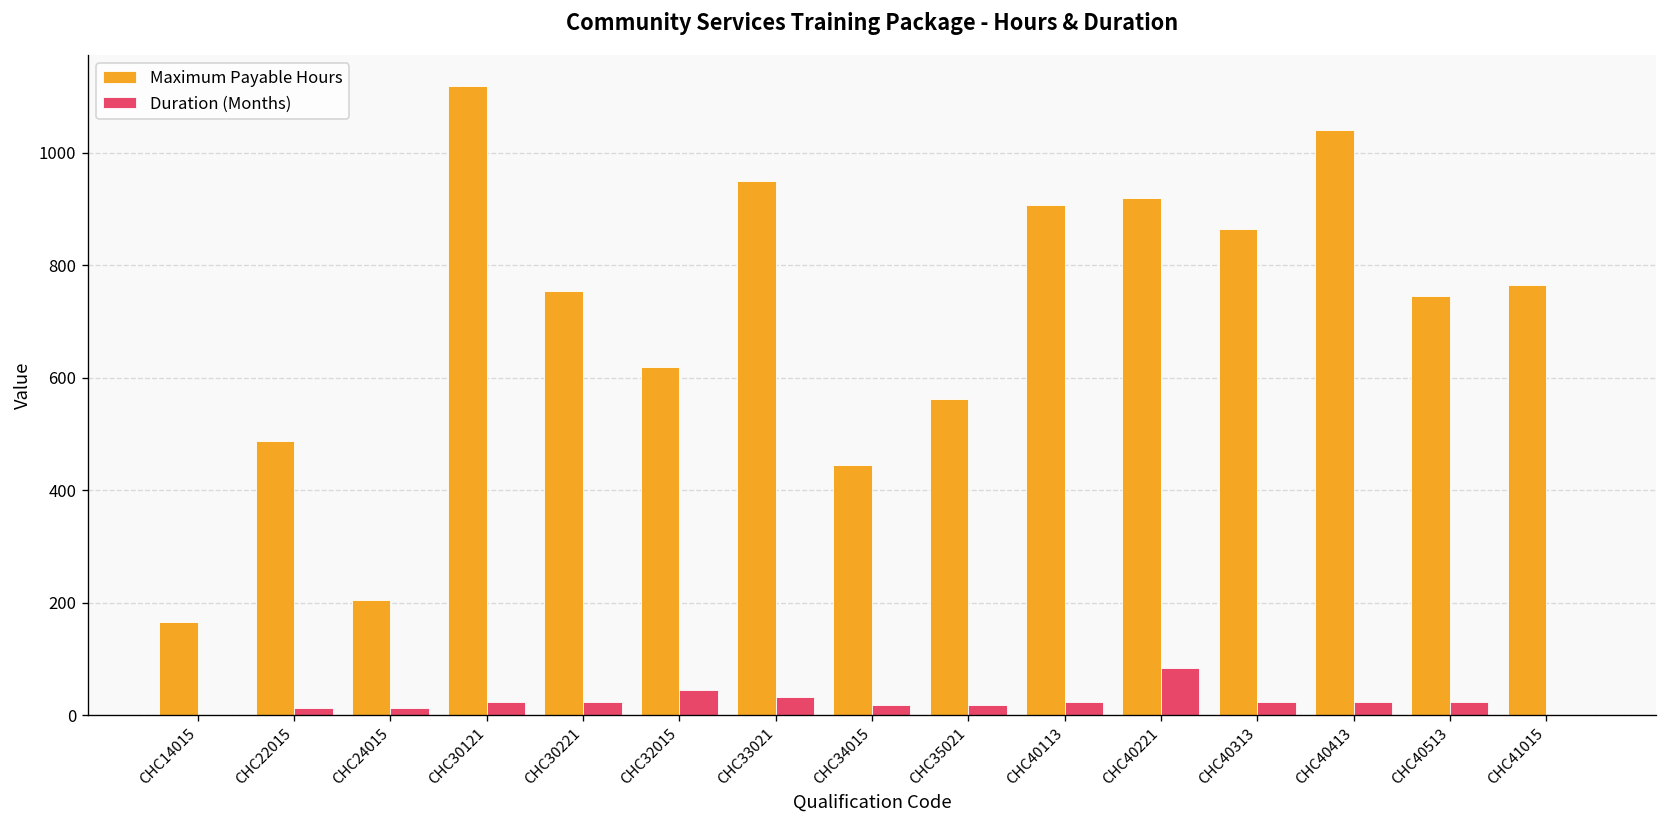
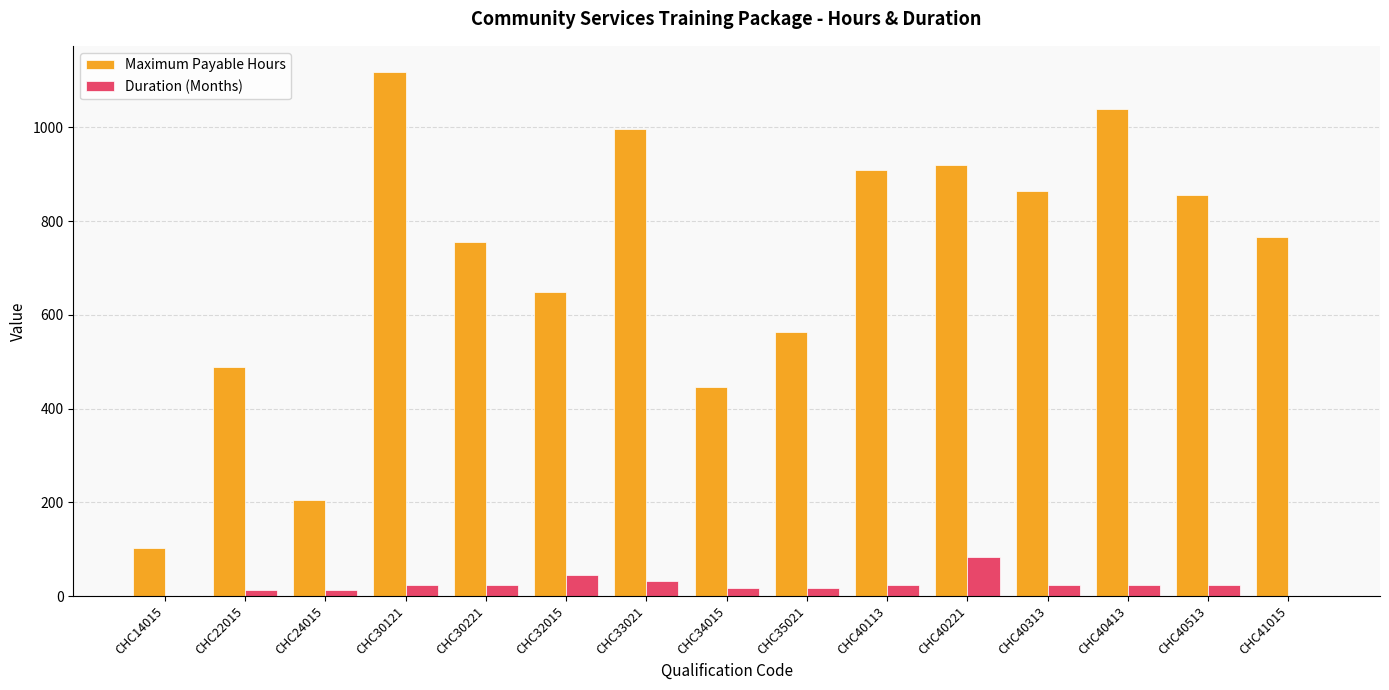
Maximum Payable Hours, CHC14015: 170 -> 100
Maximum Payable Hours, CHC32015: 620 -> 650
Maximum Payable Hours, CHC33021: 950 -> 1000
Maximum Payable Hours, CHC40513: 750 -> 860
